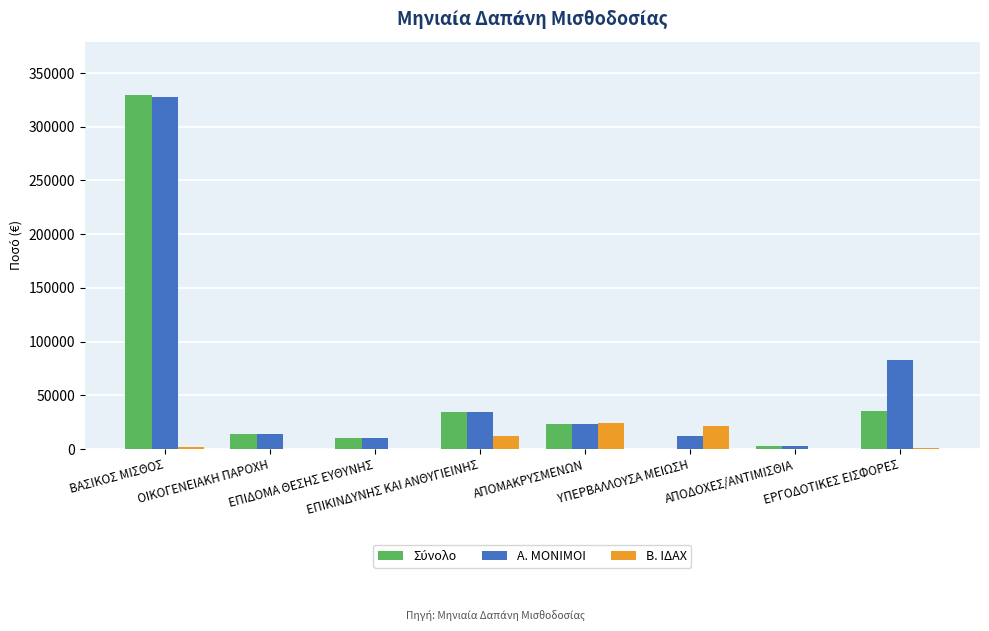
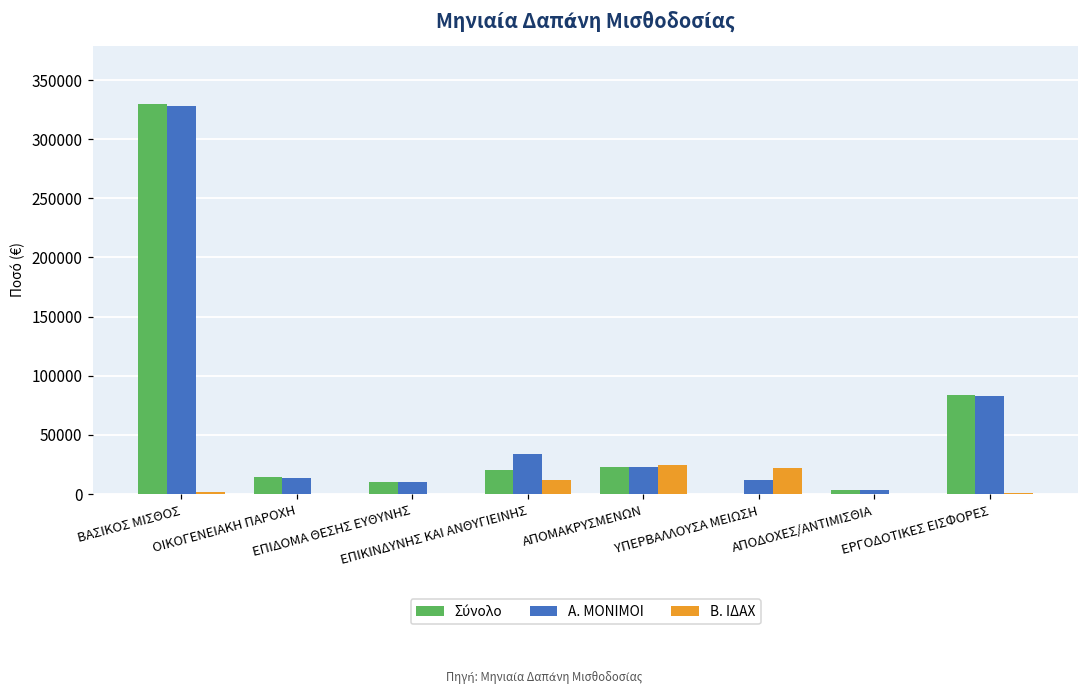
Σύνολο, ΕΠΙΚΙΝΔΥΝΗΣ ΚΑΙ ΑΝΘΥΓΙΕΙΝΗΣ: 34000 -> 20000
Σύνολο, ΕΡΓΟΔΟΤΙΚΕΣ ΕΙΣΦΟΡΕΣ: 35000 -> 83000
